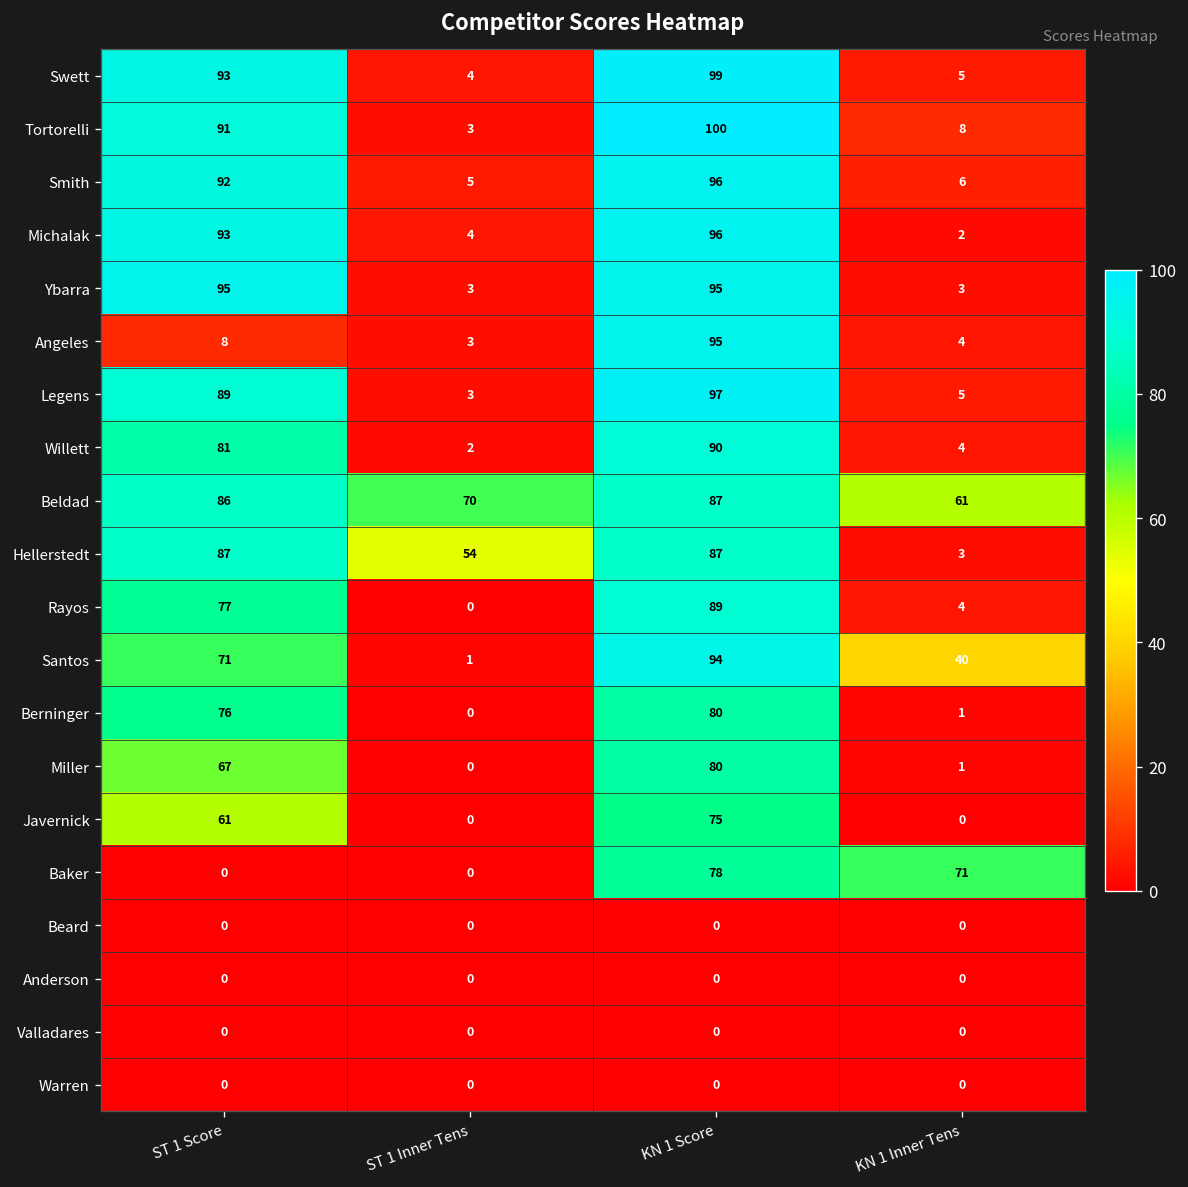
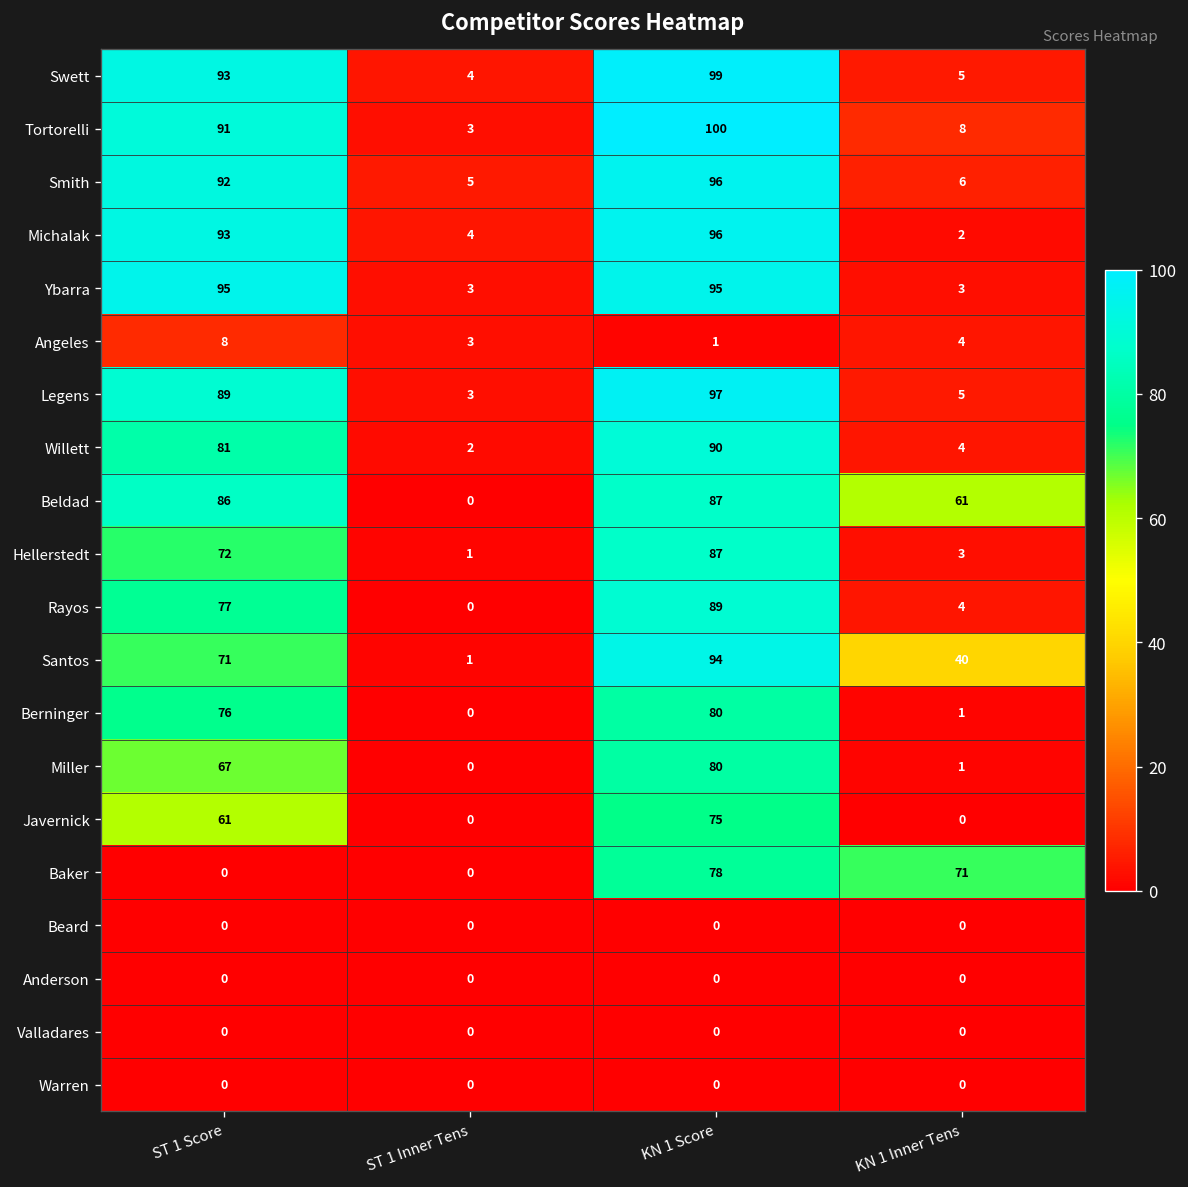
Angeles, KN 1 Score: 95 -> 1
Beldad, ST 1 Inner Tens: 70 -> 0
Hellerstedt, ST 1 Score: 87 -> 72
Hellerstedt, ST 1 Inner Tens: 54 -> 1
